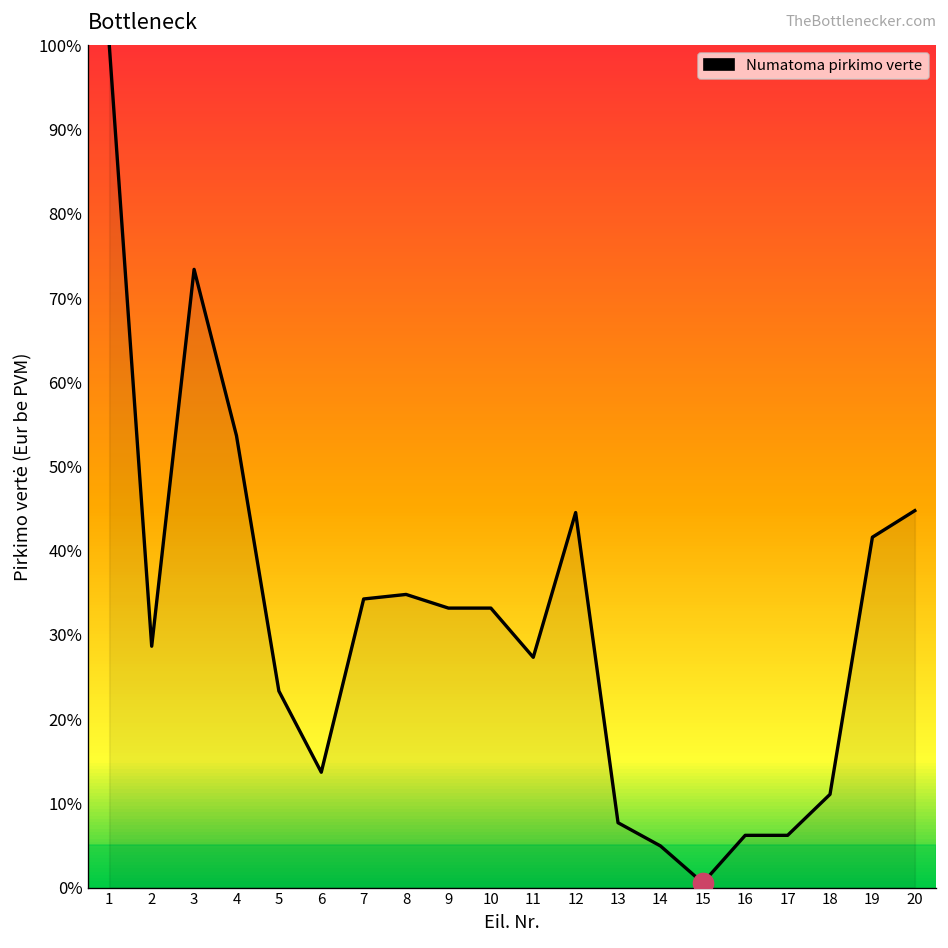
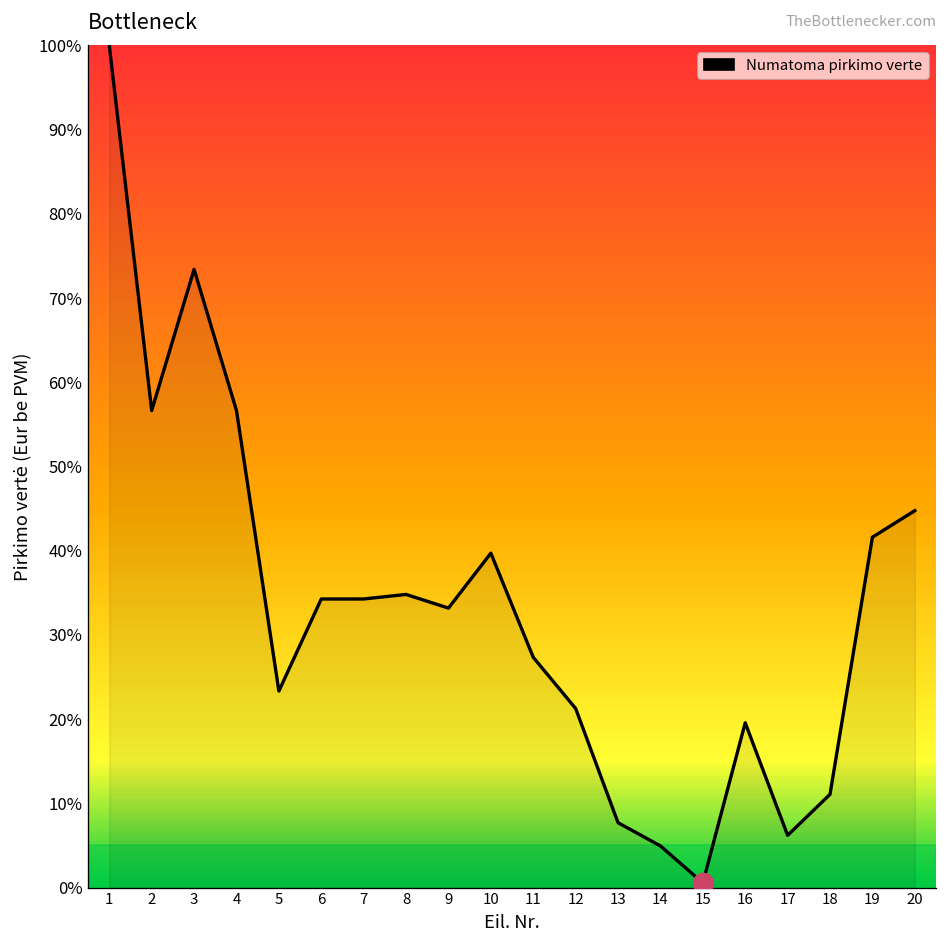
Numatoma pirkimo verte, 2: 29% -> 57%
Numatoma pirkimo verte, 4: 54% -> 57%
Numatoma pirkimo verte, 6: 14% -> 34%
Numatoma pirkimo verte, 10: 33% -> 40%
Numatoma pirkimo verte, 12: 45% -> 21%
Numatoma pirkimo verte, 16: 6% -> 20%
